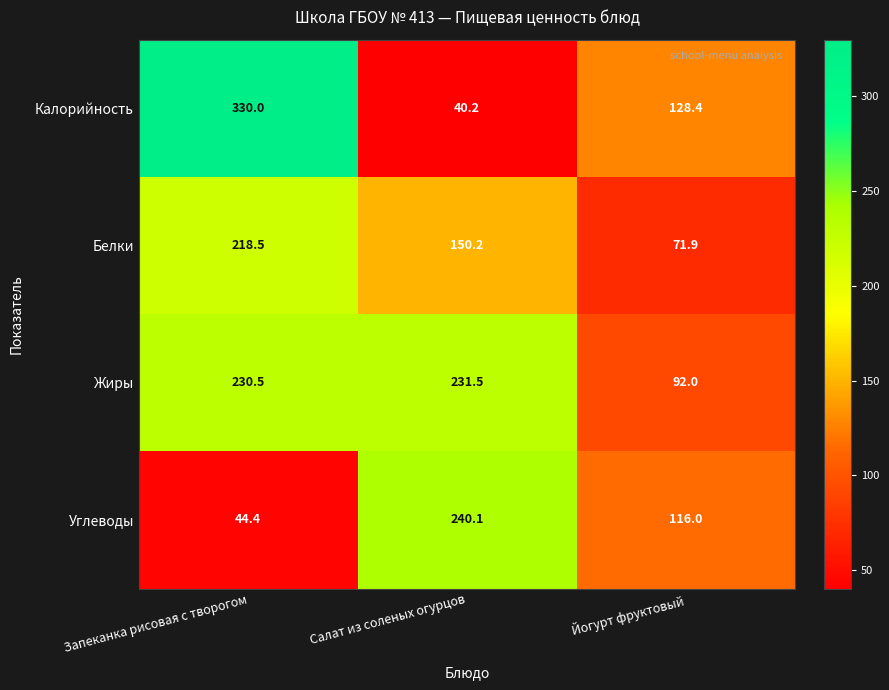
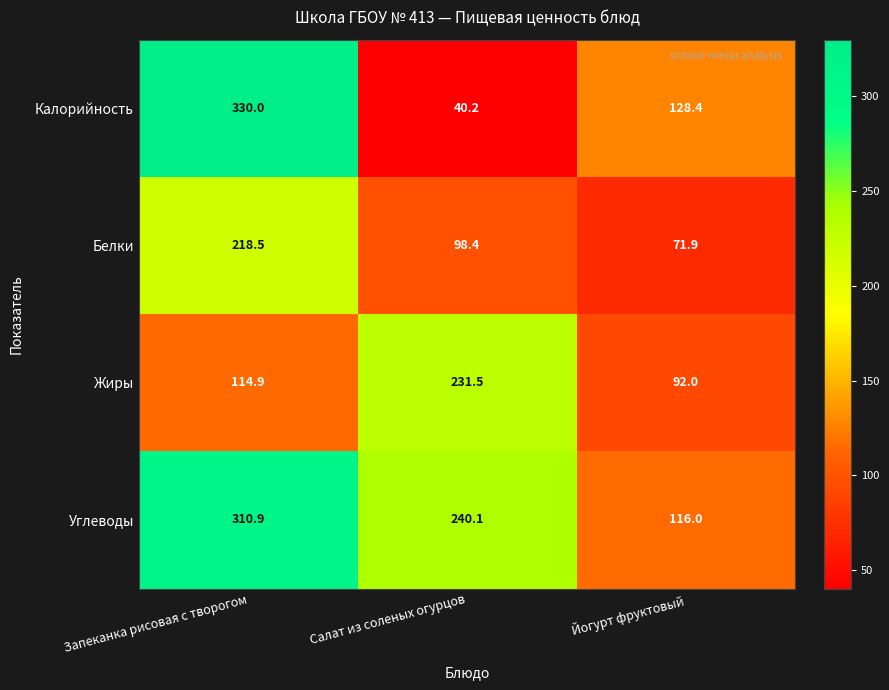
Белки, Салат из соленых огурцов: 150.2 -> 98.4
Жиры, Запеканка рисовая с творогом: 230.5 -> 114.9
Углеводы, Запеканка рисовая с творогом: 44.4 -> 310.9
